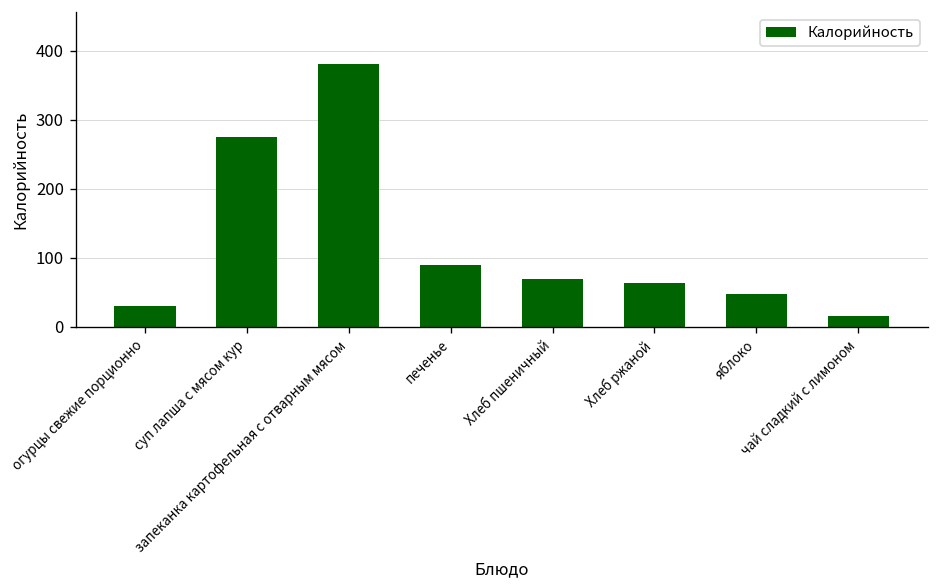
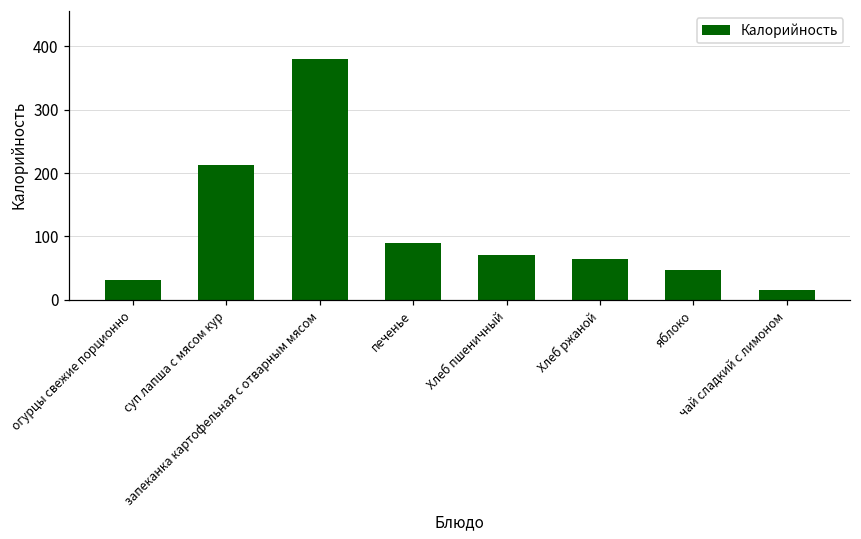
суп лапша с мясом кур: 280 -> 210
